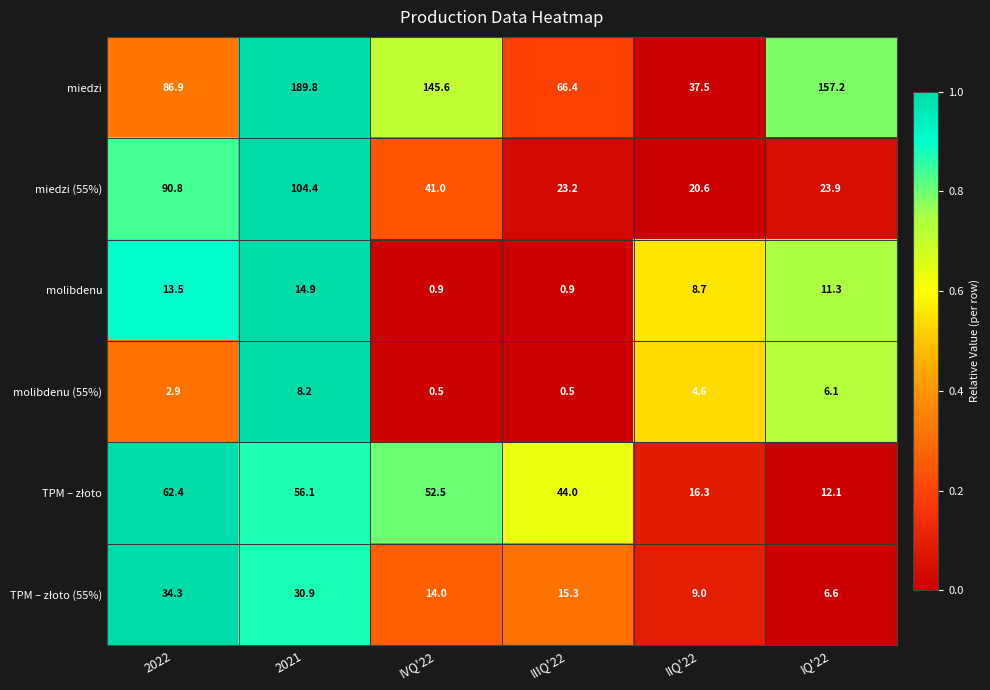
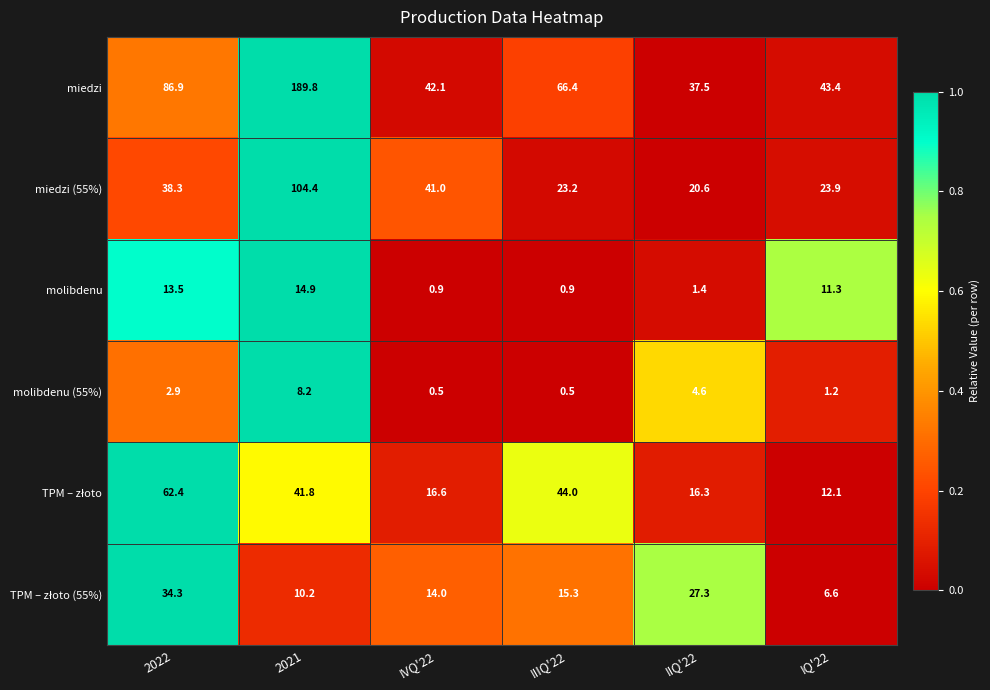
miedzi, IVQ'22: 145.6 -> 42.1
miedzi, IQ'22: 157.2 -> 43.4
miedzi (55%), 2022: 90.8 -> 38.3
molibdenu, IIQ'22: 8.7 -> 1.4
molibdenu (55%), IQ'22: 6.1 -> 1.2
TPM – złoto, 2021: 56.1 -> 41.8
TPM – złoto, IVQ'22: 52.5 -> 16.6
TPM – złoto (55%), 2021: 30.9 -> 10.2
TPM – złoto (55%), IIQ'22: 9.0 -> 27.3
